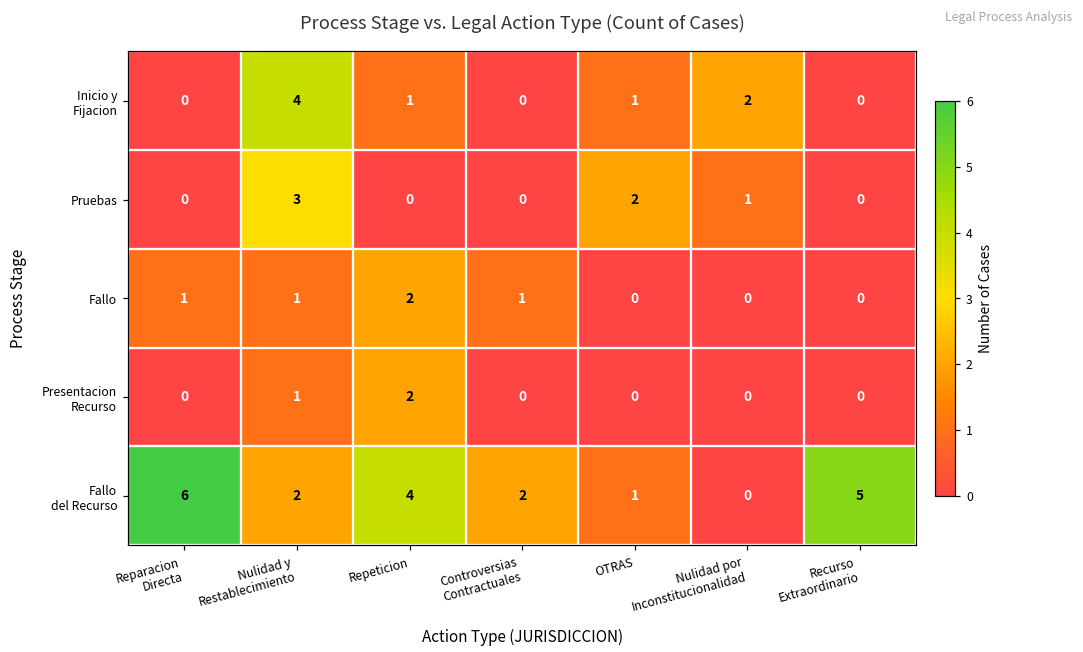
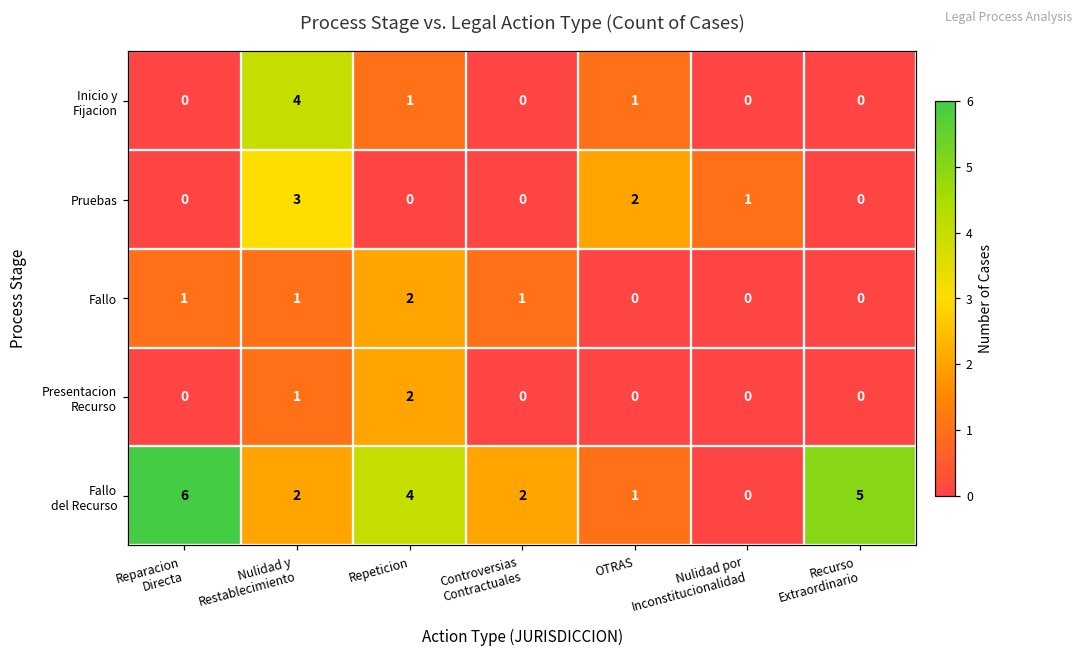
Inicio y Fijacion, Nulidad por Inconstitucionalidad: 2 -> 0
